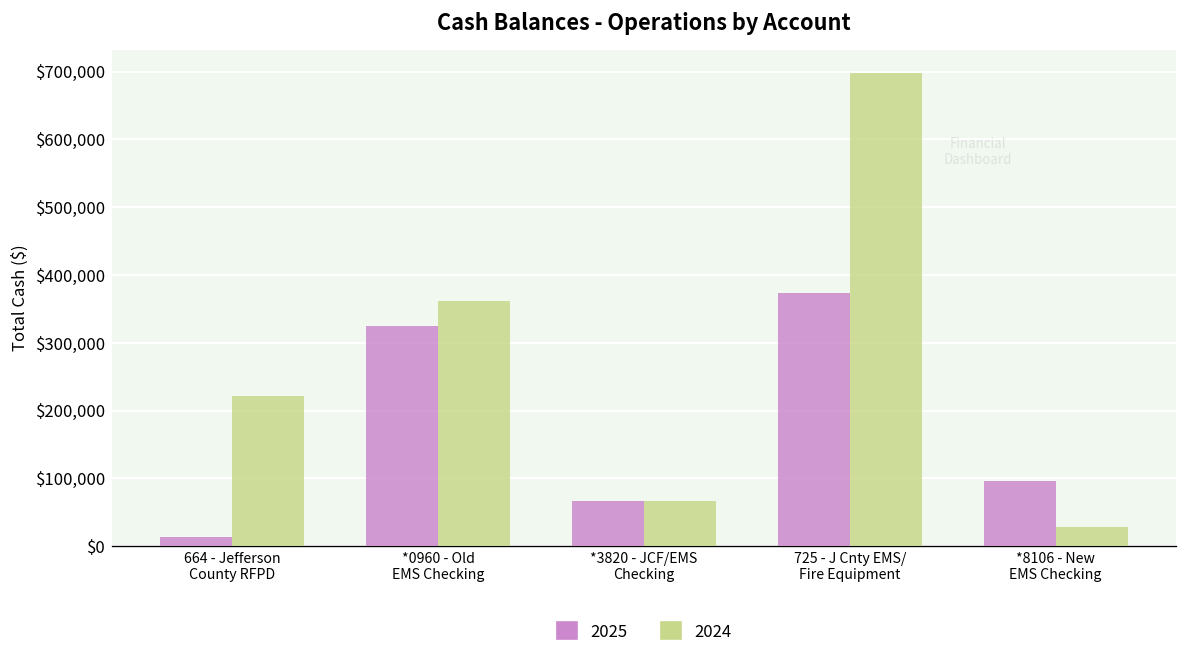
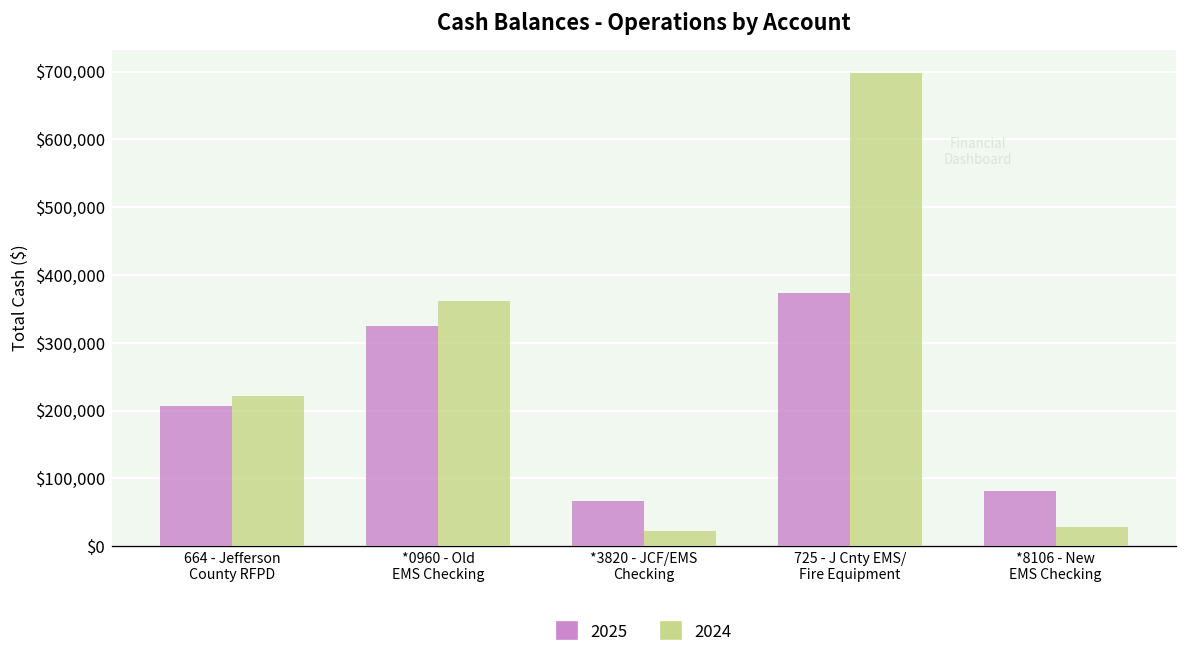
2025, 664 - Jefferson County RFPD: $10,000 -> $210,000
2024, *3820 - JCF/EMS Checking: $70,000 -> $20,000
2025, *8106 - New EMS Checking: $100,000 -> $80,000
